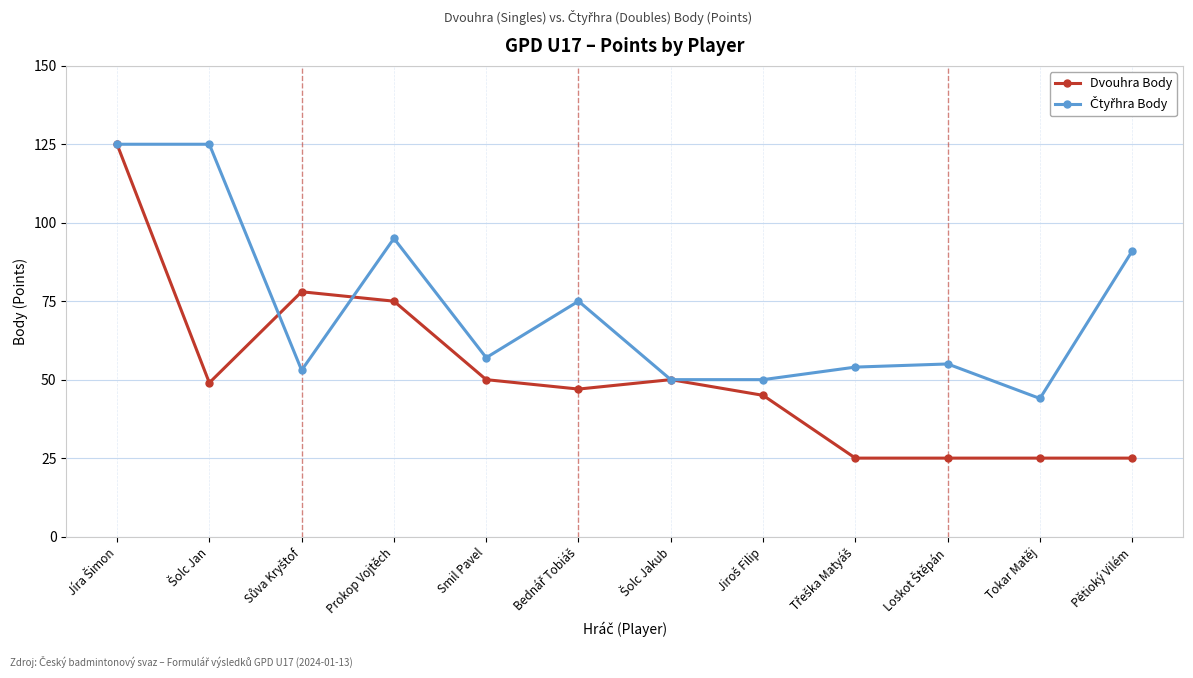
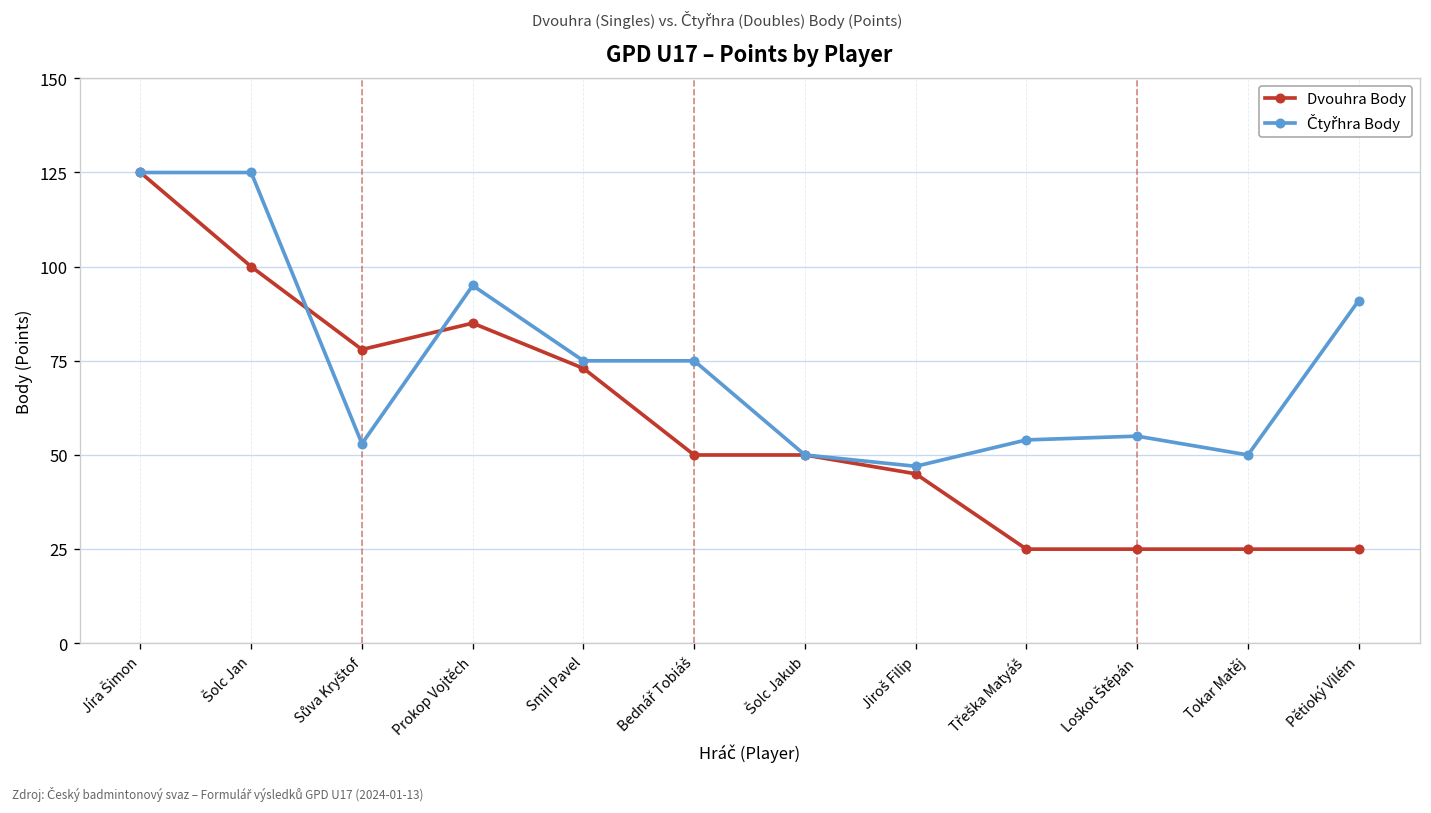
Dvouhra Body, Šolc Jan: 49 -> 100
Dvouhra Body, Prokop Vojtěch: 75 -> 85
Dvouhra Body, Smil Pavel: 50 -> 73
Čtyřhra Body, Smil Pavel: 57 -> 75
Dvouhra Body, Bednář Tobiáš: 47 -> 50
Čtyřhra Body, Jiroš Filip: 50 -> 47
Čtyřhra Body, Tokar Matěj: 44 -> 50
